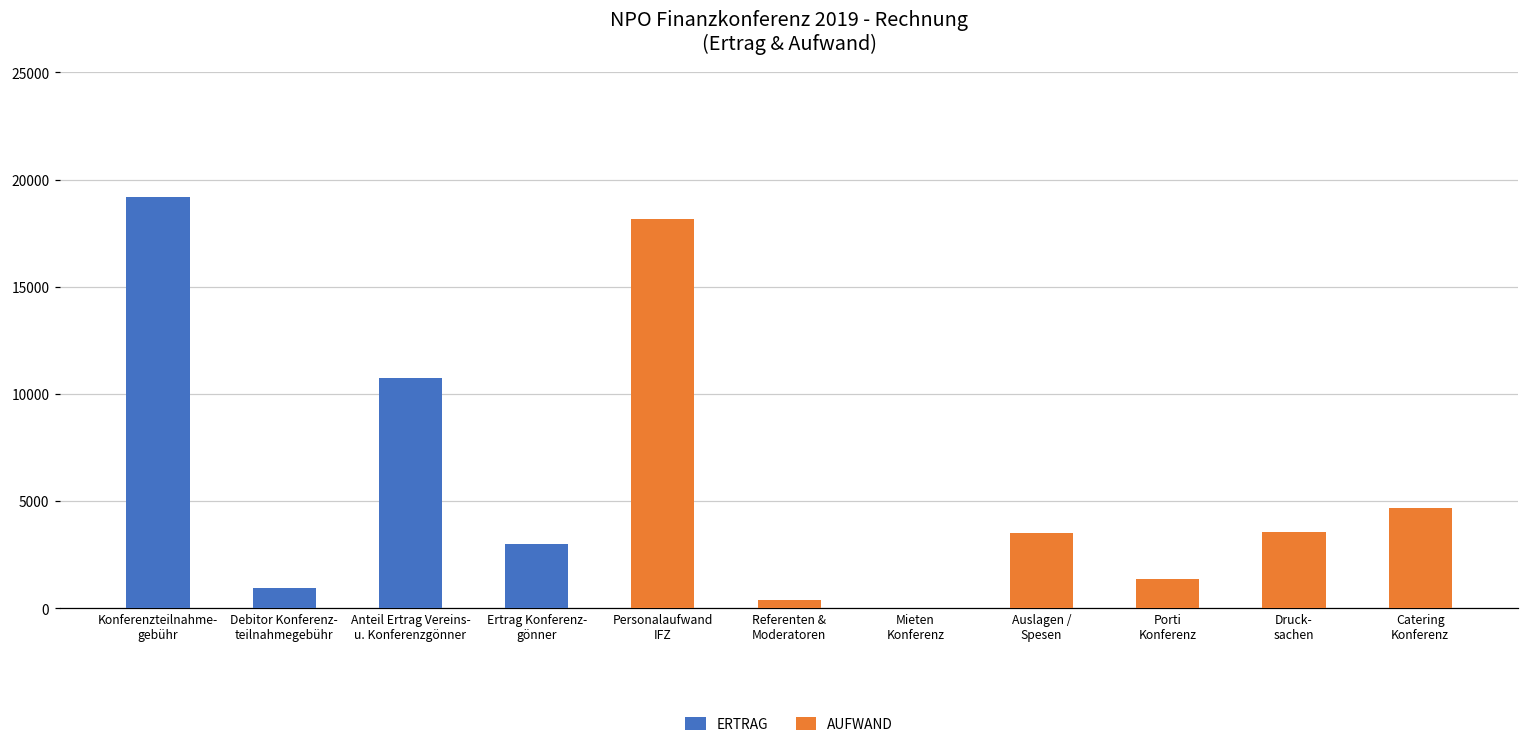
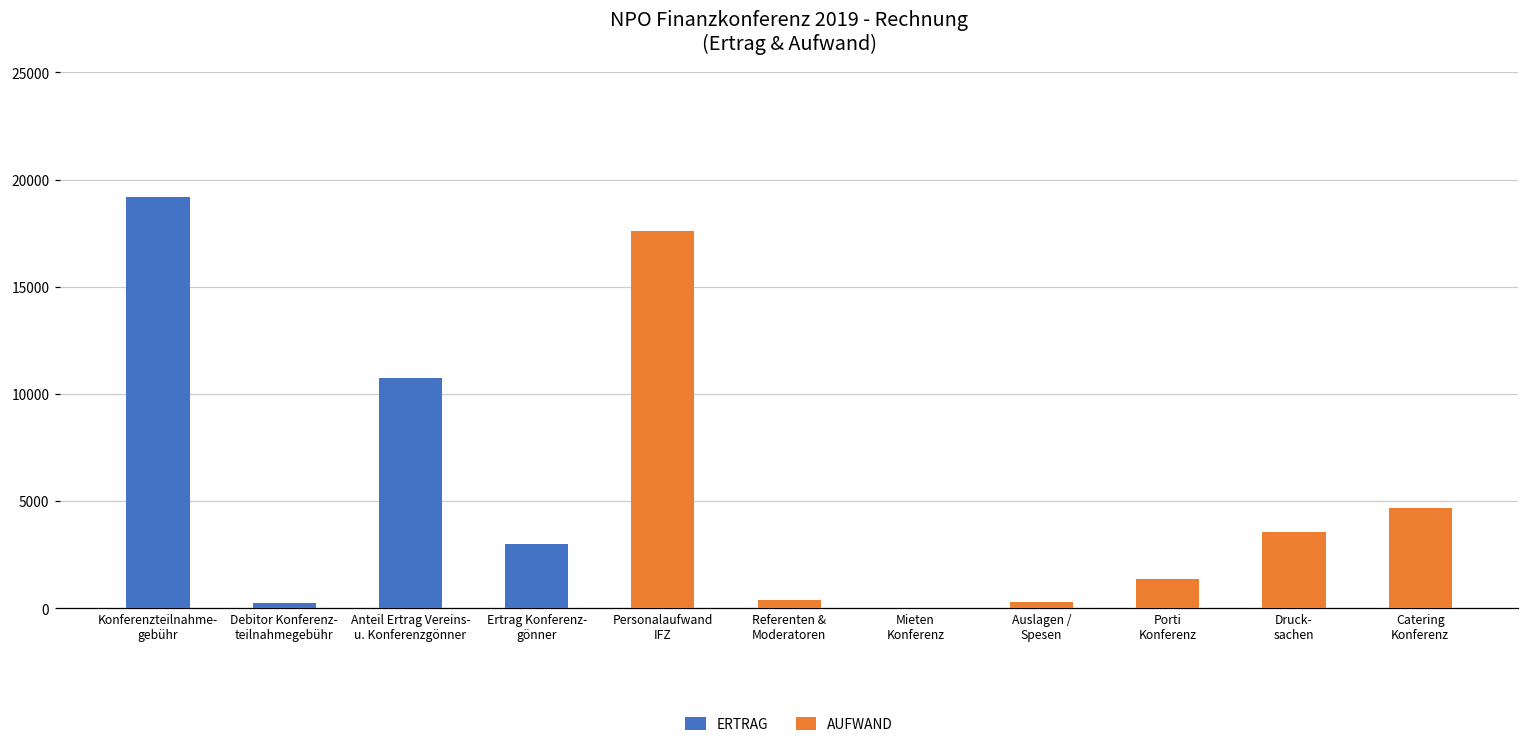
ERTRAG, Debitor Konferenz- teilnahmegebühr: 1000 -> 300
AUFWAND, Personalaufwand IFZ: 18200 -> 17600
AUFWAND, Auslagen / Spesen: 3500 -> 300
